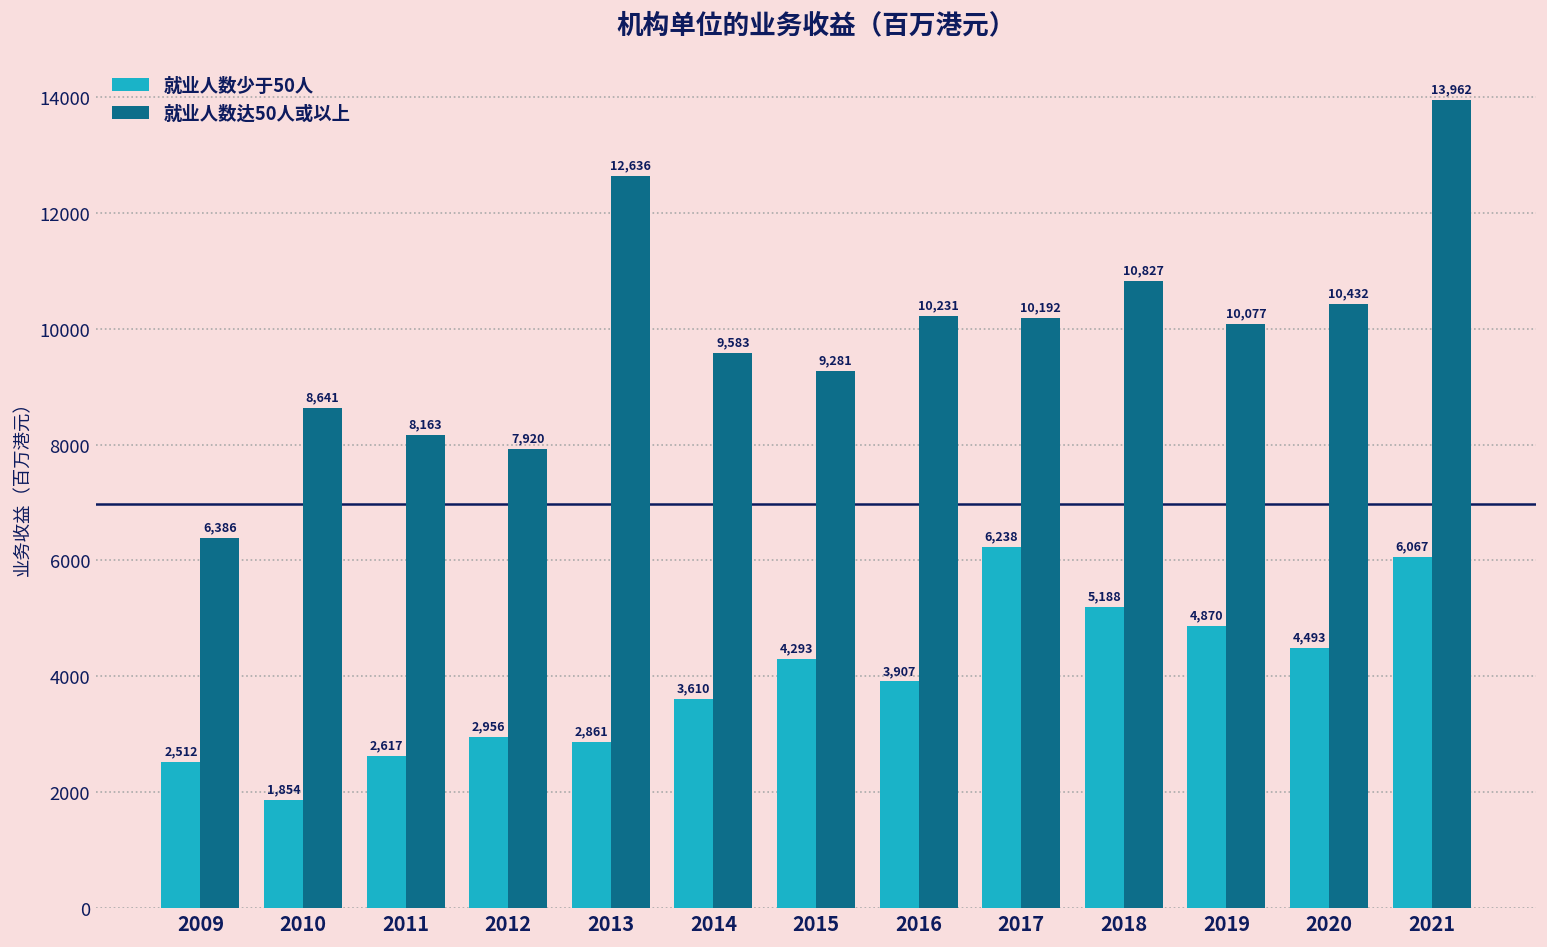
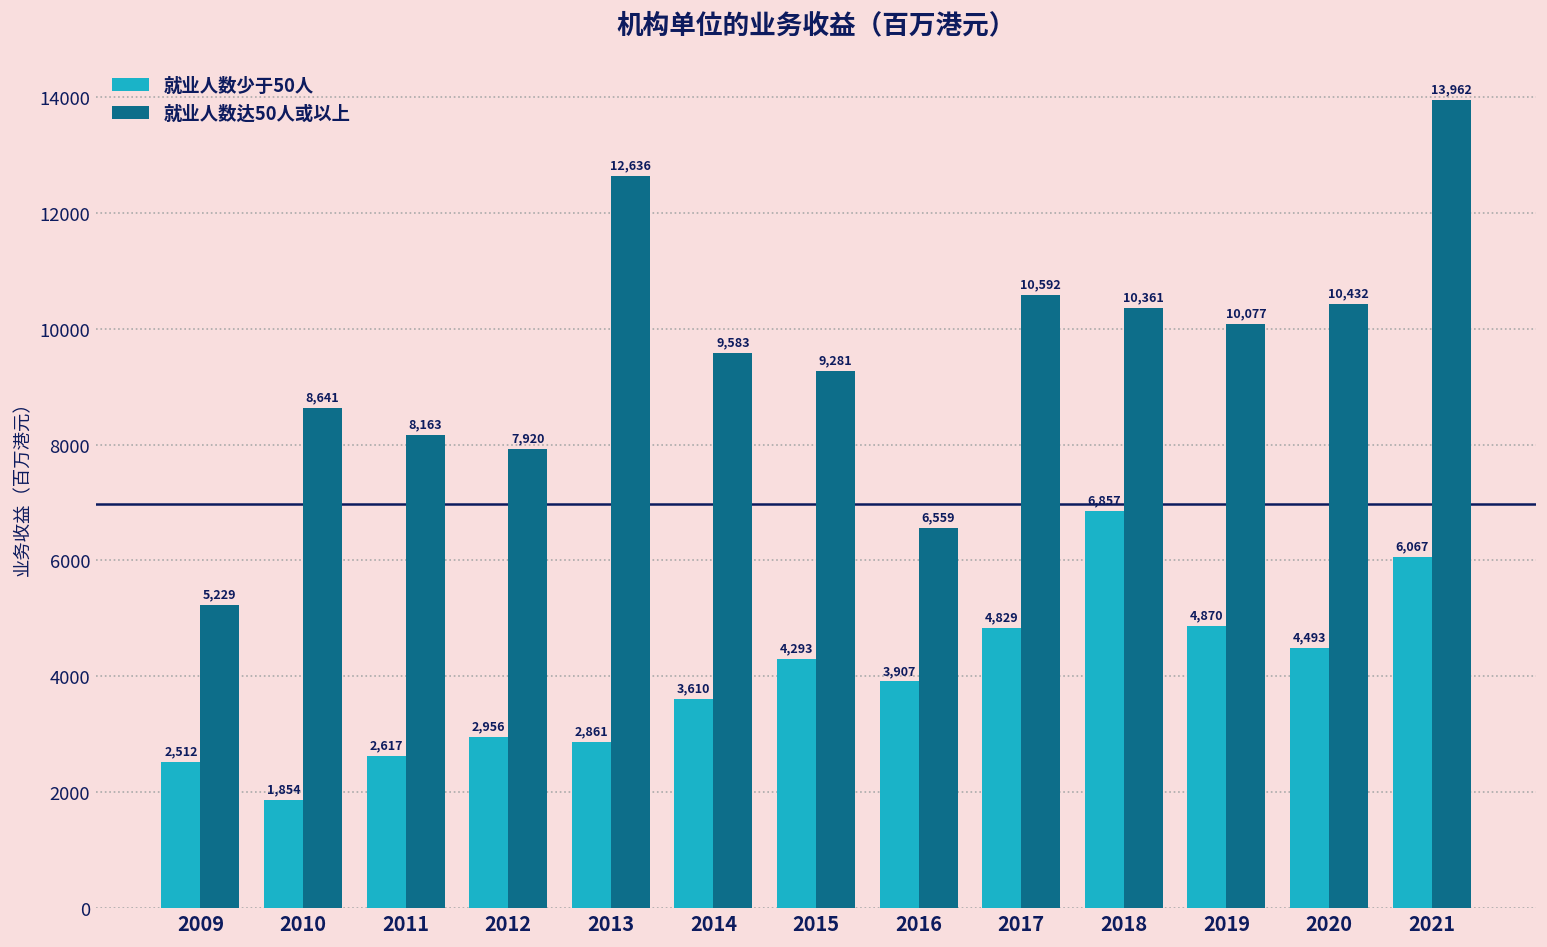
就业人数达50人或以上, 2009: 6,386 -> 5,229
就业人数达50人或以上, 2016: 10,231 -> 6,559
就业人数少于50人, 2017: 6,238 -> 4,829
就业人数达50人或以上, 2017: 10,192 -> 10,592
就业人数少于50人, 2018: 5,188 -> 6,857
就业人数达50人或以上, 2018: 10,827 -> 10,361
